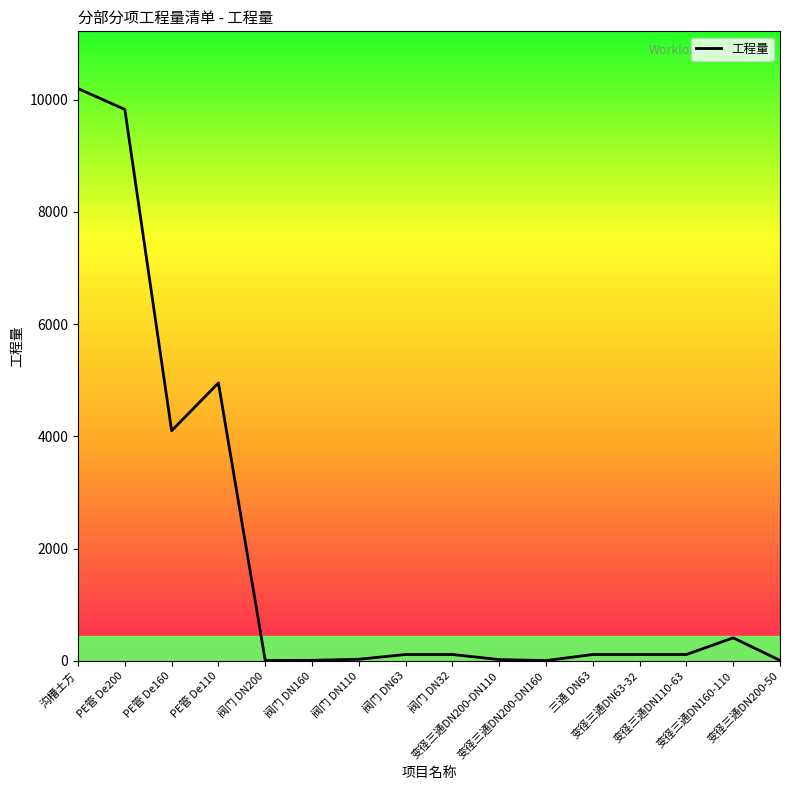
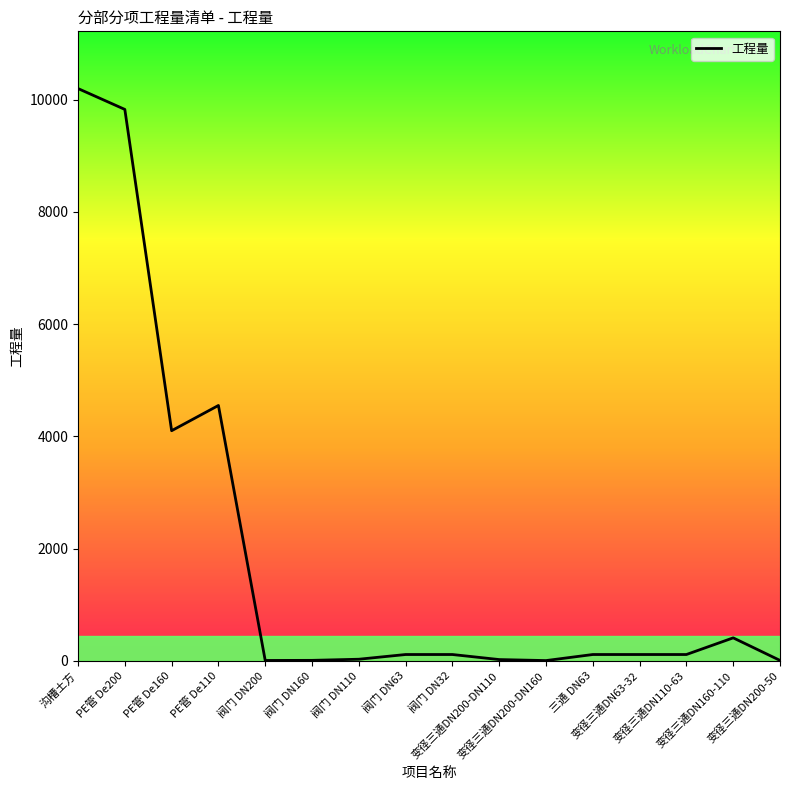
PE管 De110: 5000 -> 4600
